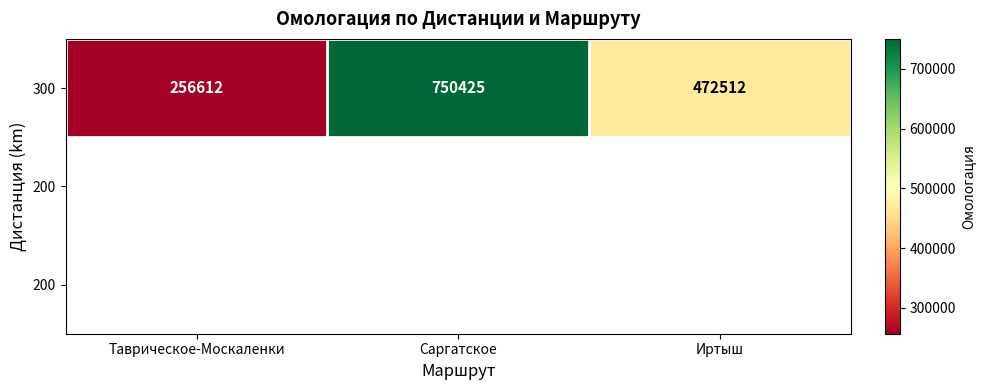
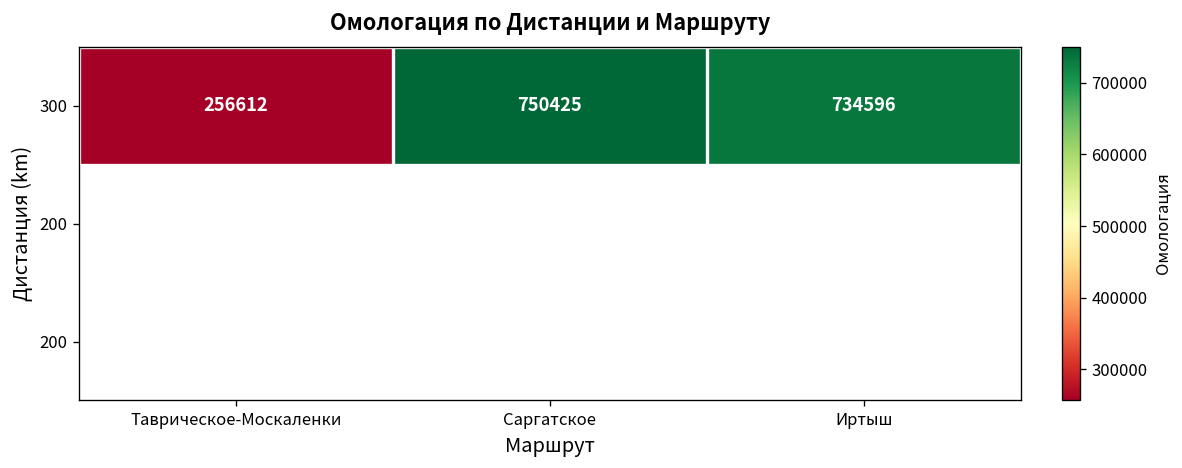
300, Иртыш: 472512 -> 734596
